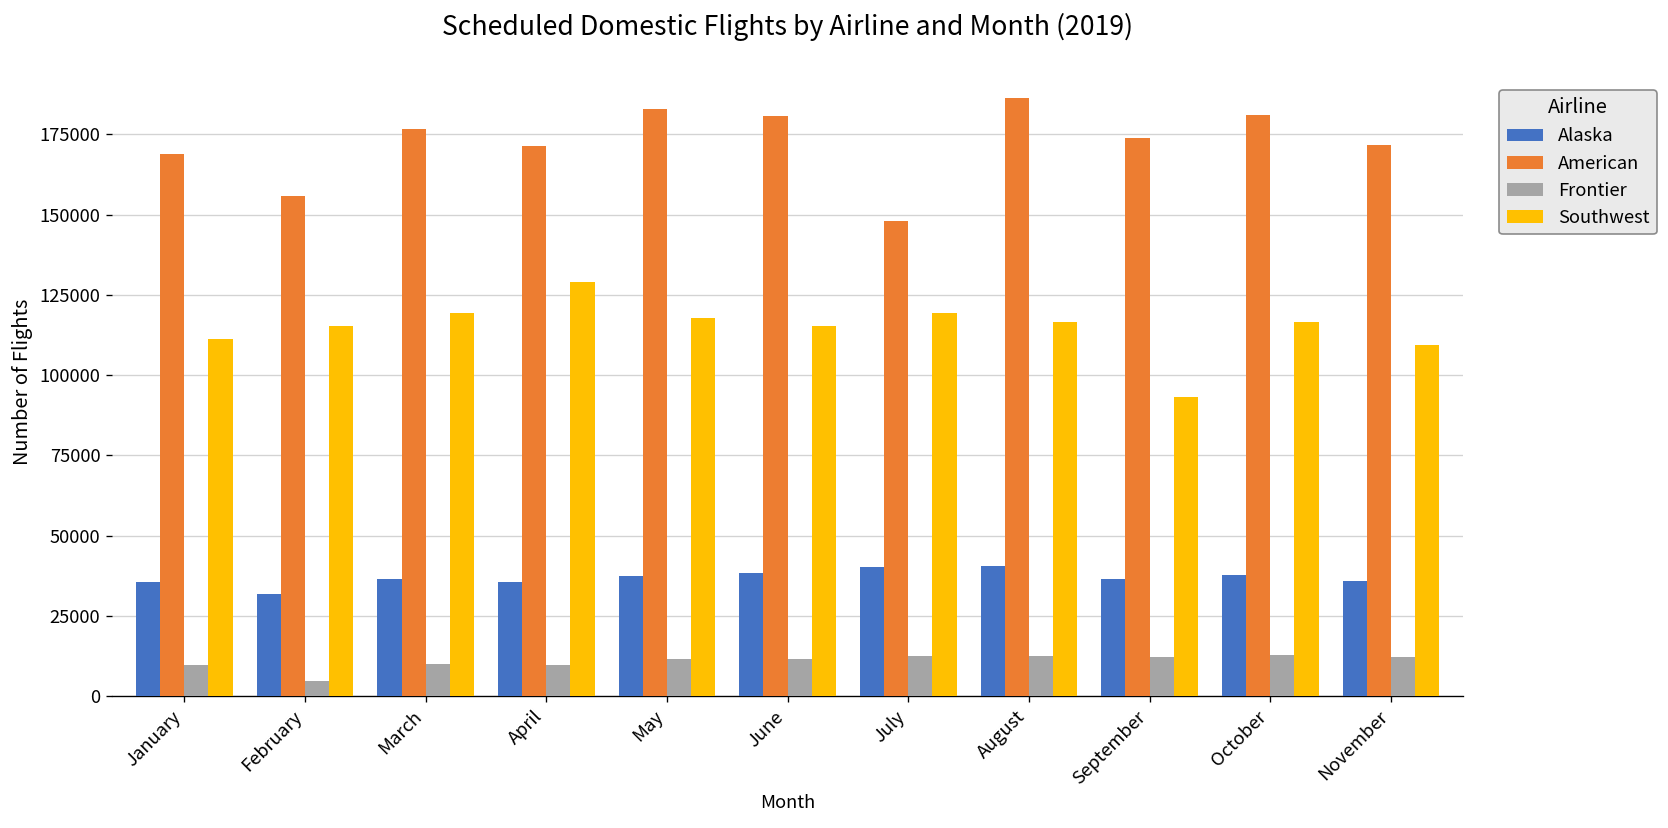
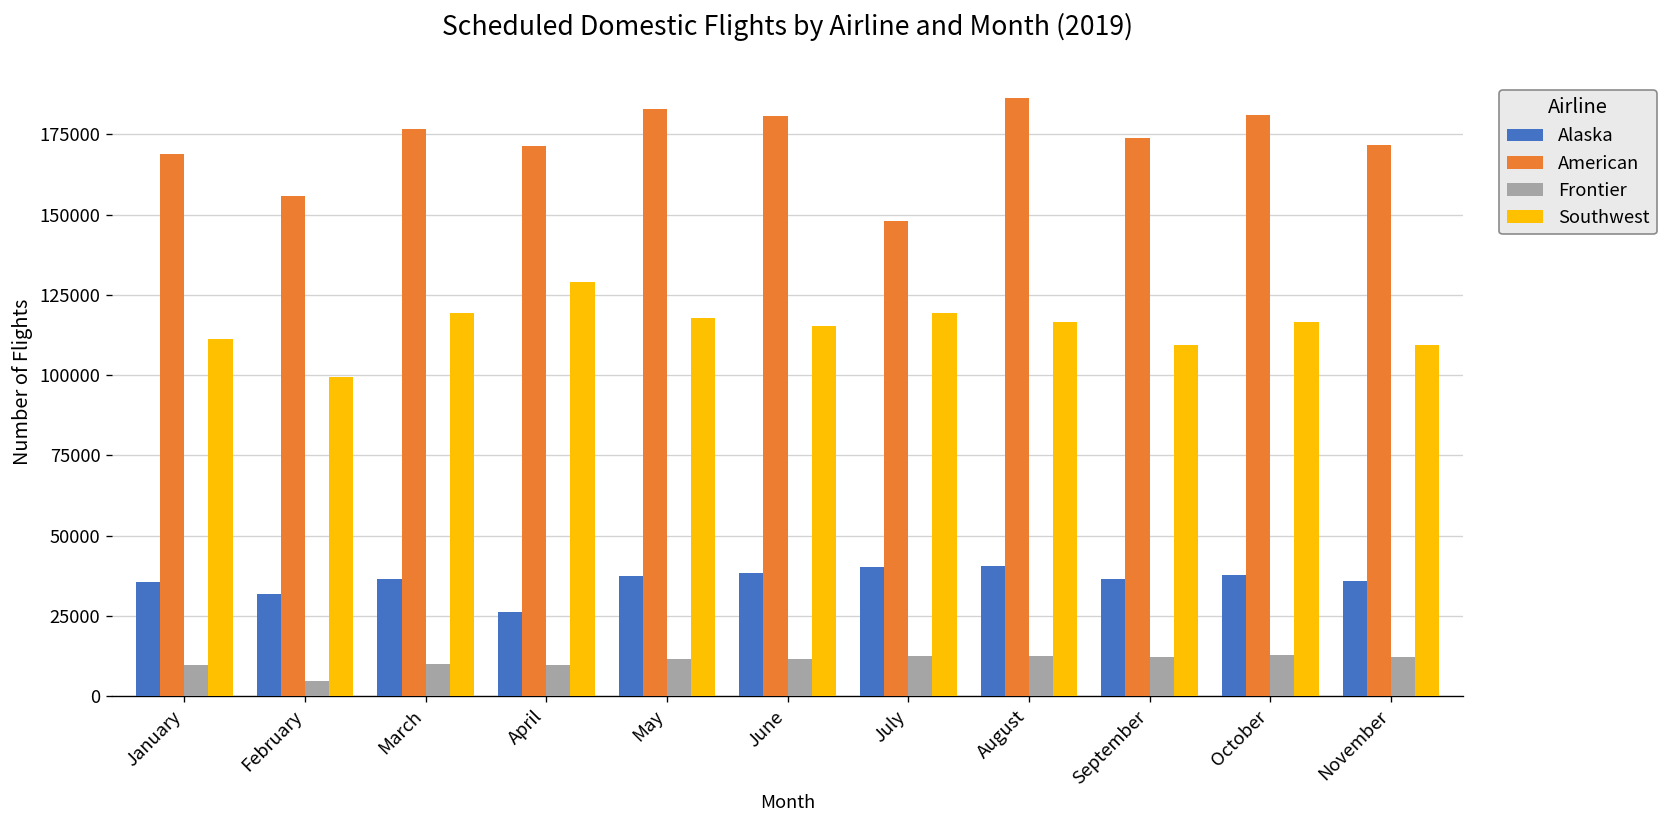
Southwest, February: 115000 -> 100000
Alaska, April: 36000 -> 26000
Southwest, September: 93000 -> 109000
